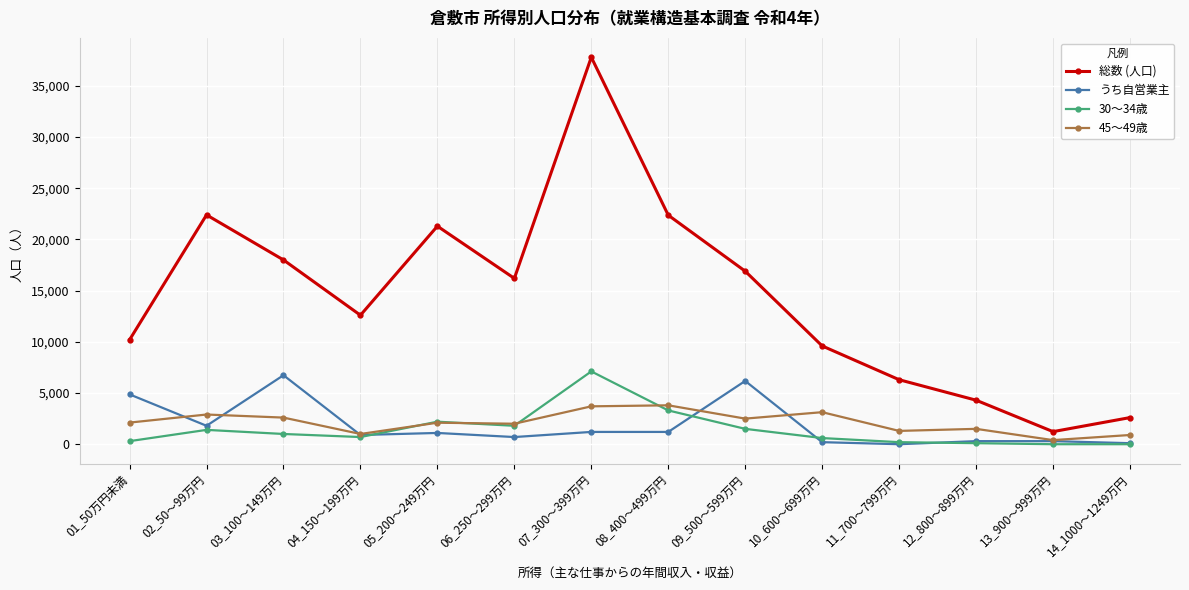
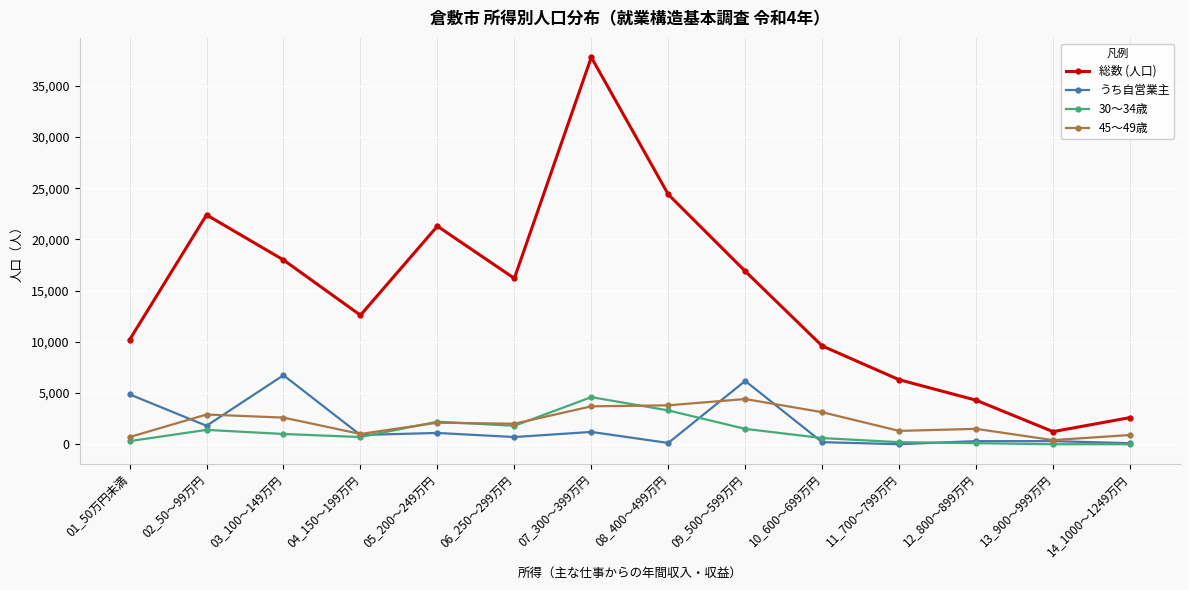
45～49歳, 01_50万円未満: 2,100 -> 700
30～34歳, 07_300～399万円: 7,100 -> 4,600
総数 (人口), 08_400～499万円: 22,400 -> 24,400
うち自営業主, 08_400～499万円: 1,200 -> 100
45～49歳, 09_500～599万円: 2,500 -> 4,400
